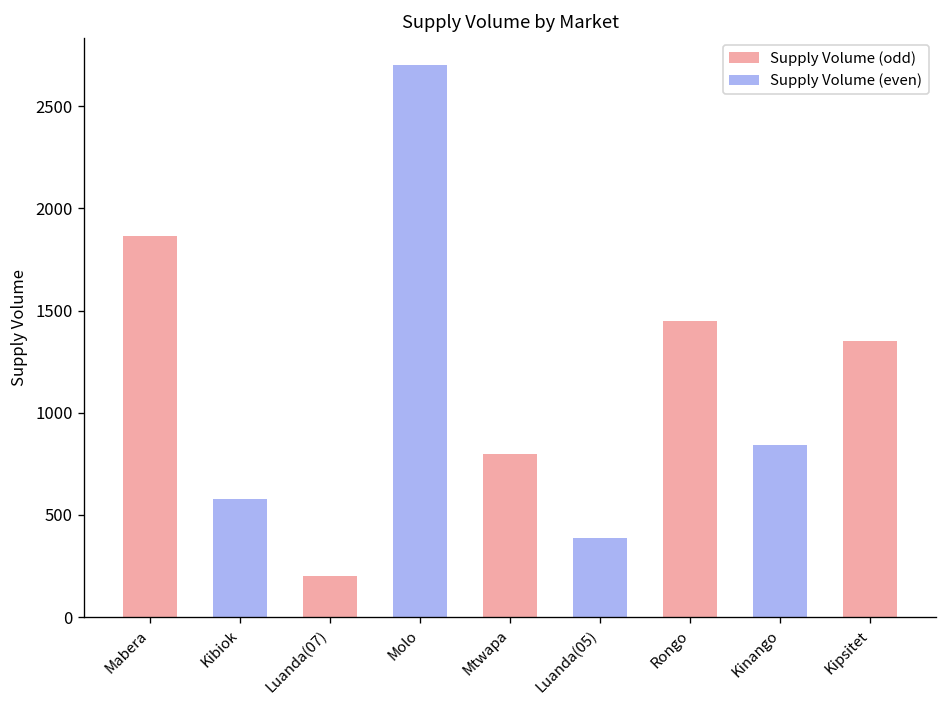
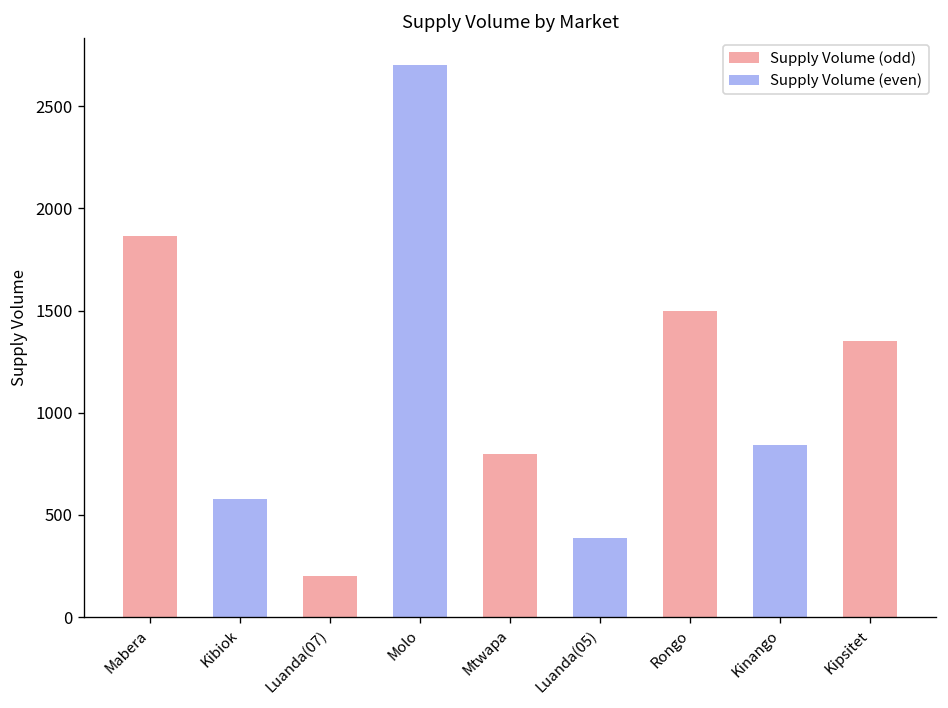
Supply Volume (odd), Rongo: 1450 -> 1500
